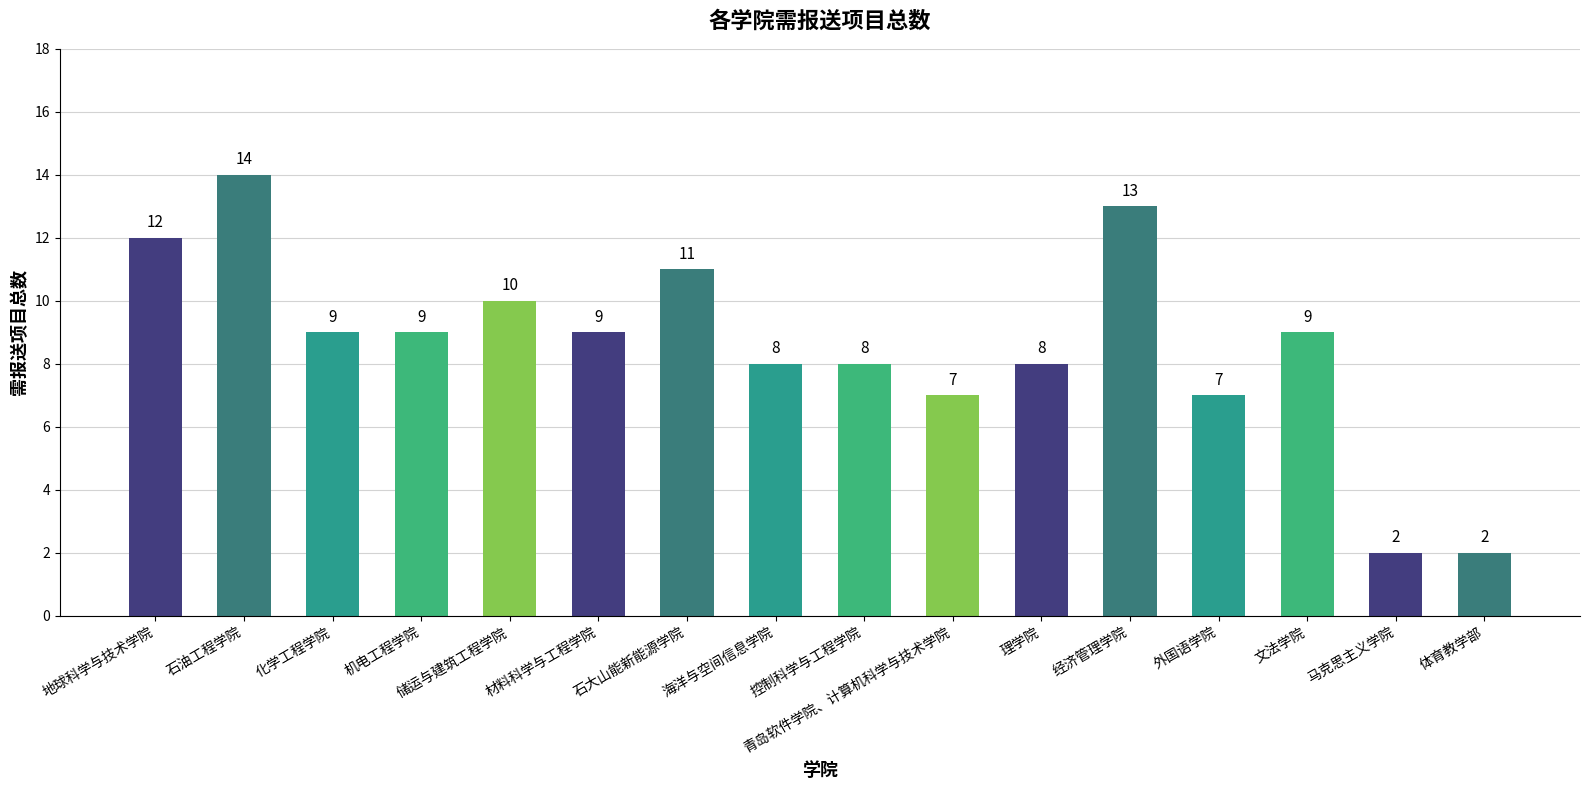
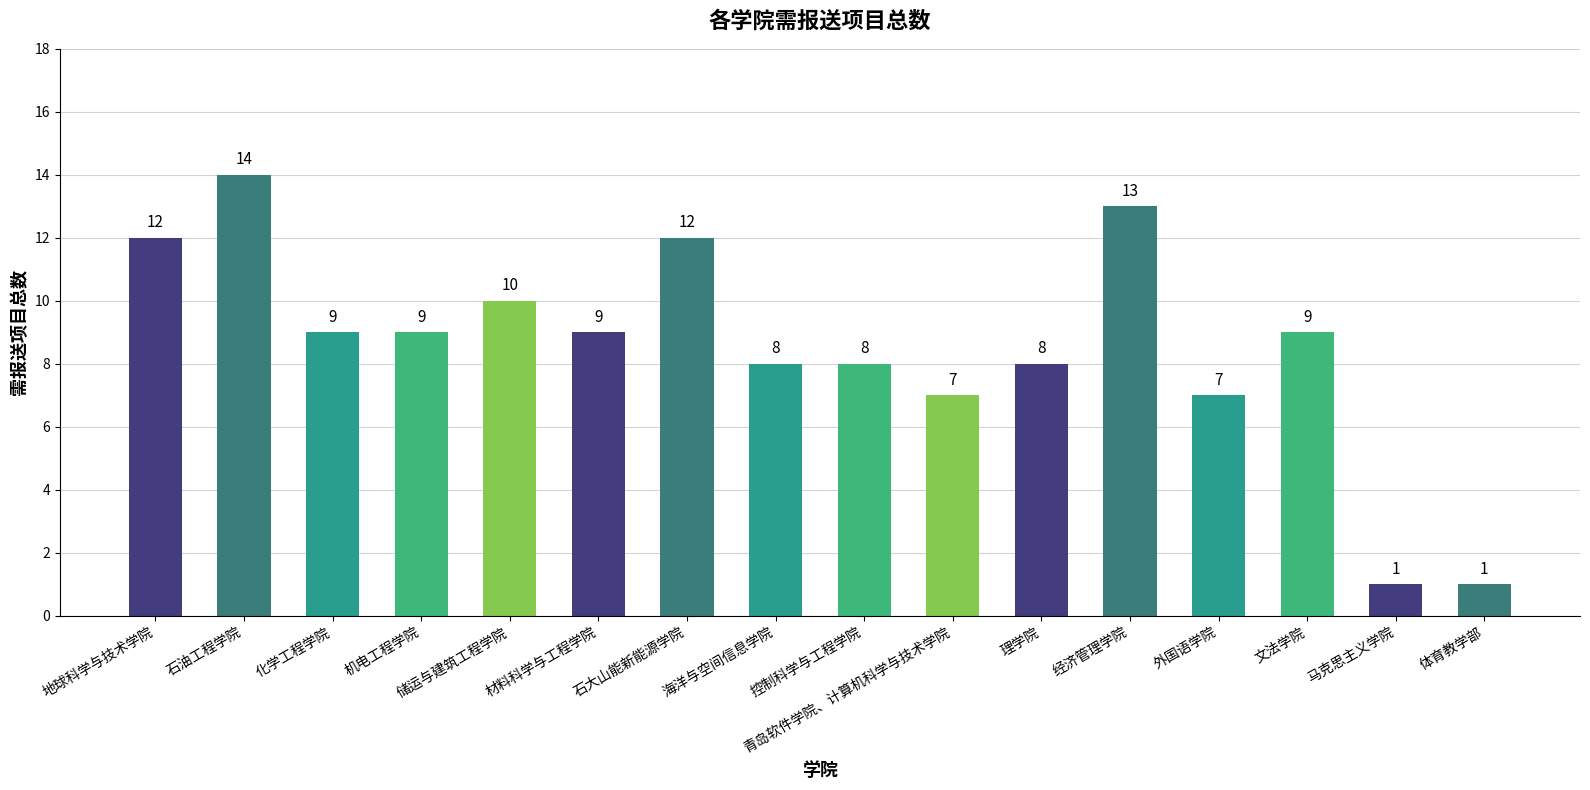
石大山能新能源学院: 11 -> 12
马克思主义学院: 2 -> 1
体育教学部: 2 -> 1
